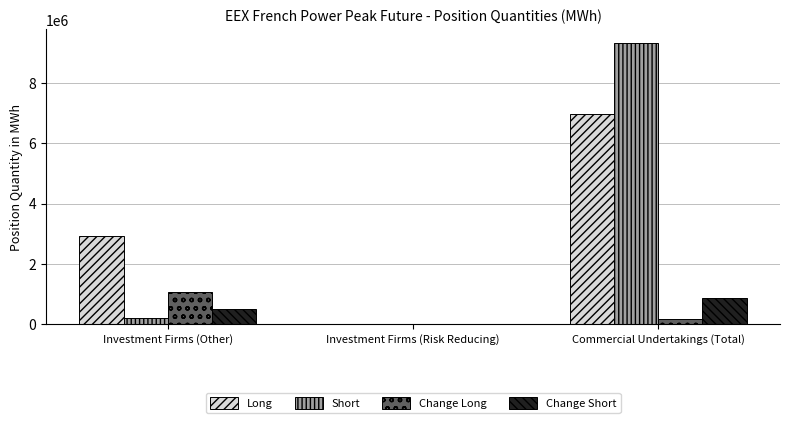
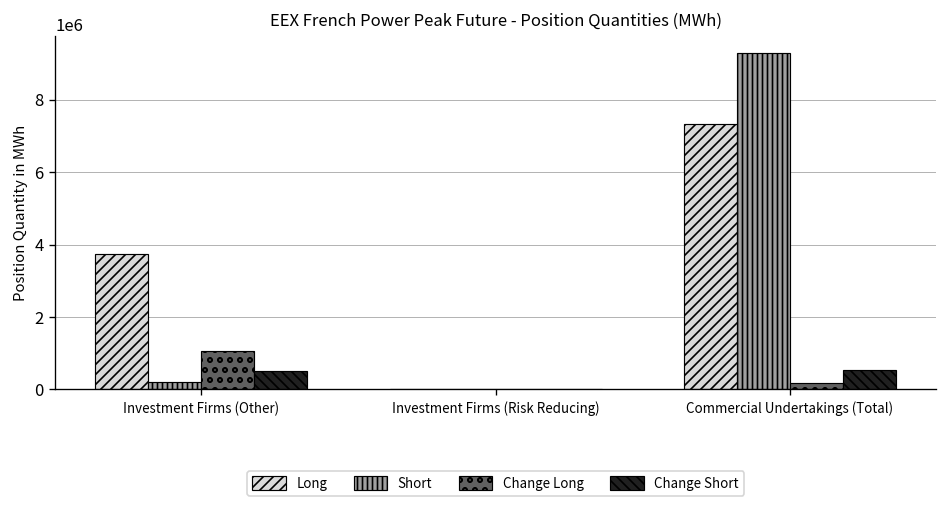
Long, Investment Firms (Other): 2900000 -> 3700000
Long, Commercial Undertakings (Total): 7000000 -> 7300000
Change Short, Commercial Undertakings (Total): 900000 -> 500000
